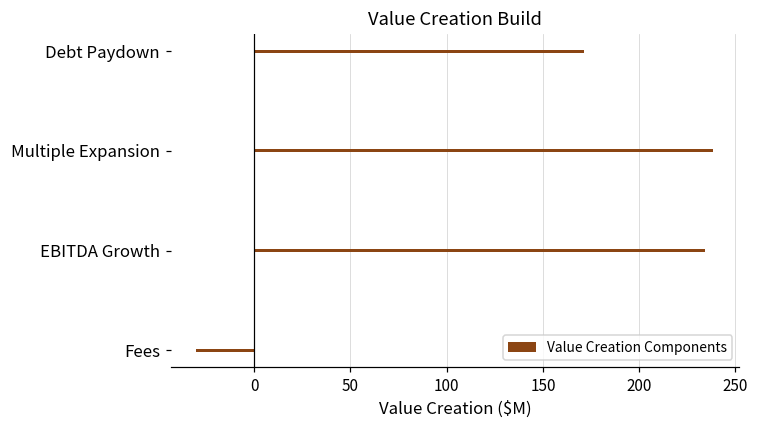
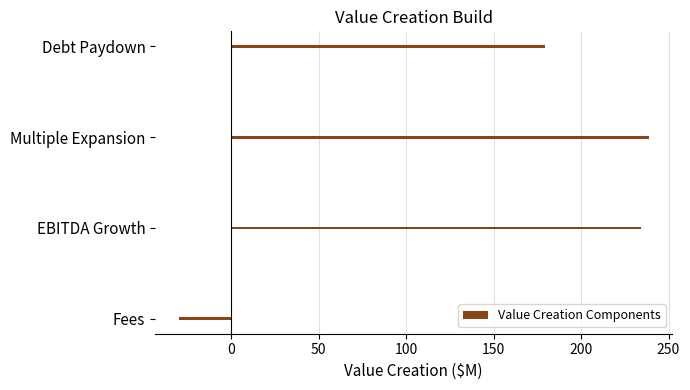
Debt Paydown: 171 -> 180
